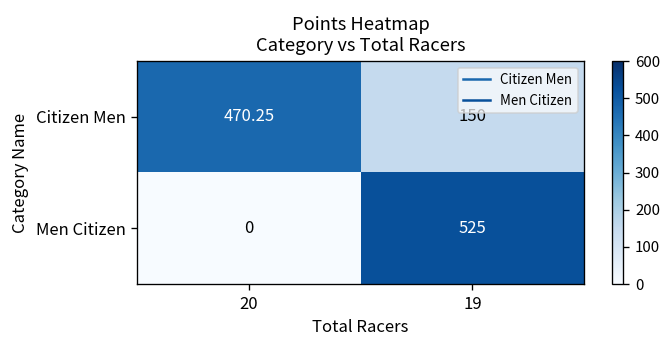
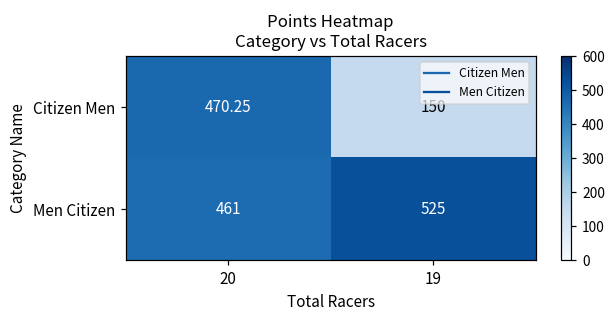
Men Citizen, 20: 0 -> 461
